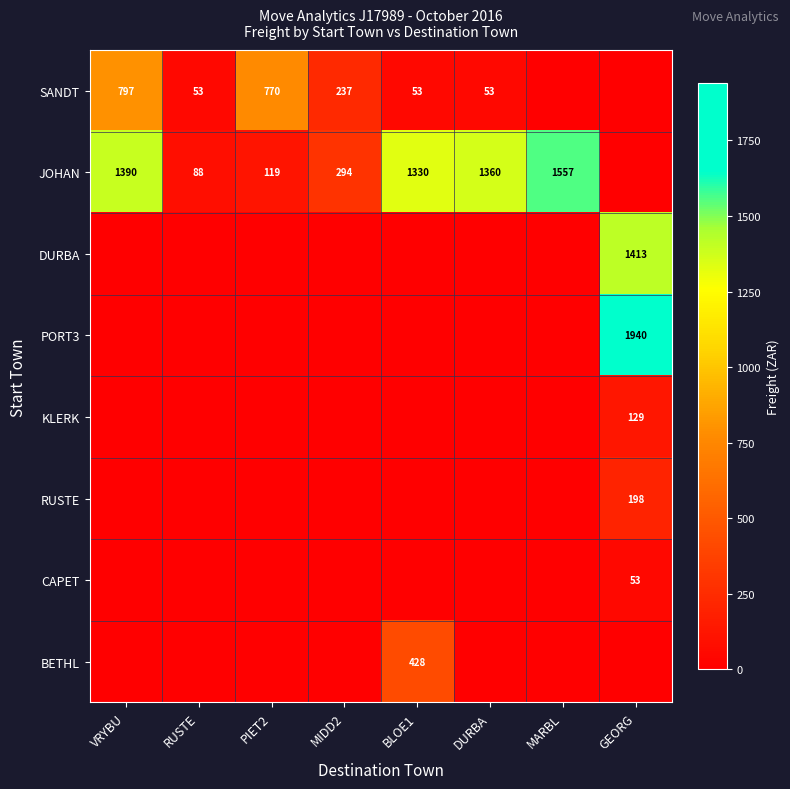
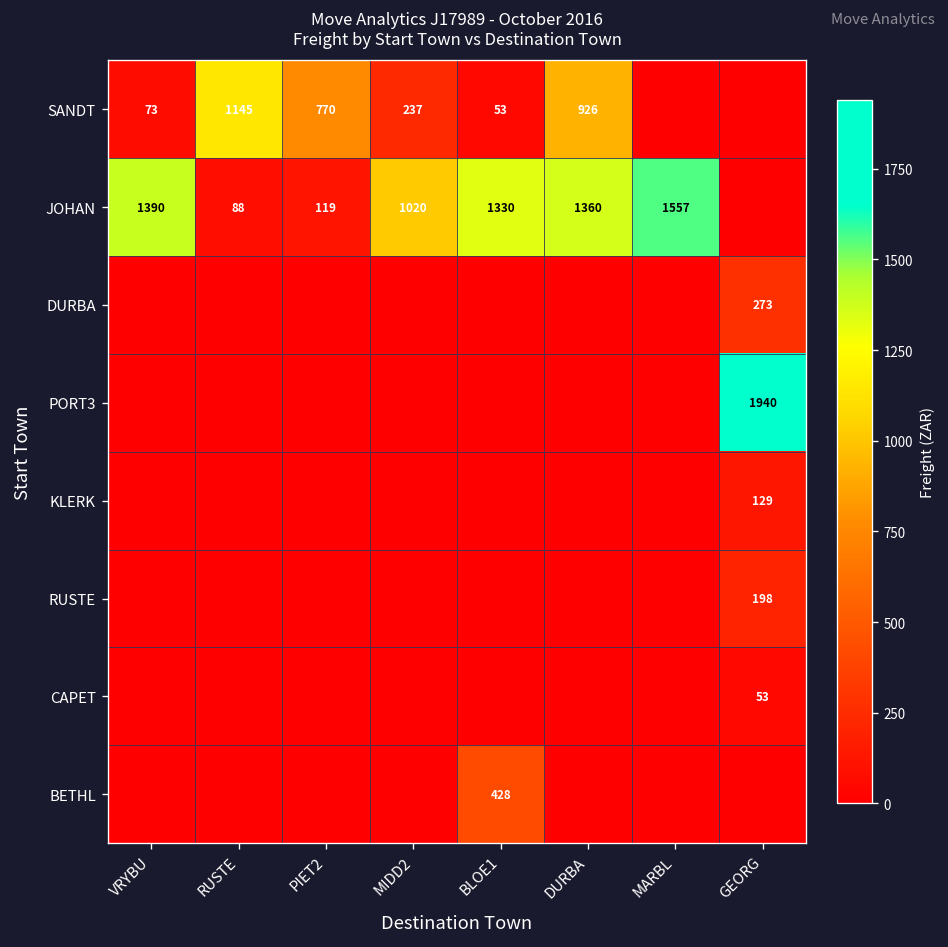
SANDT, VRYBU: 797 -> 73
SANDT, RUSTE: 53 -> 1145
SANDT, DURBA: 53 -> 926
JOHAN, MIDD2: 294 -> 1020
DURBA, GEORG: 1413 -> 273
